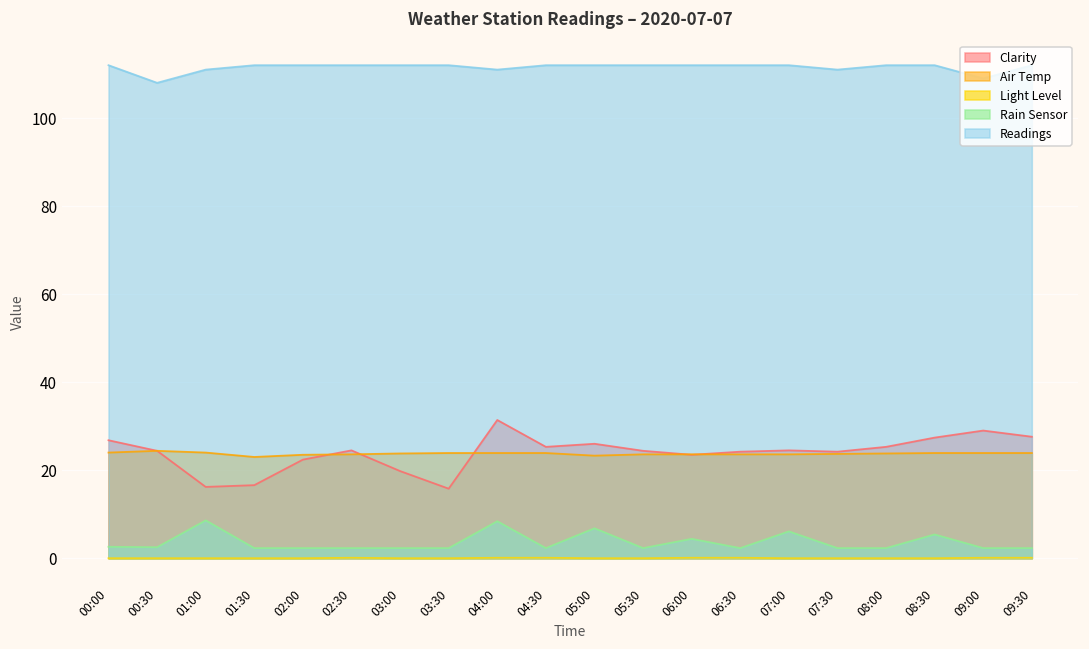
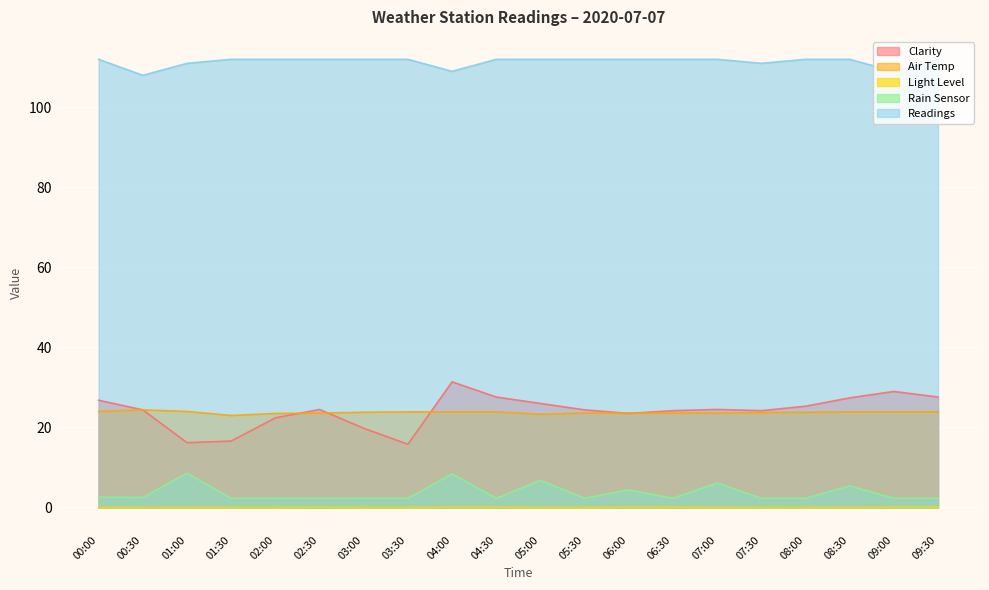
Readings, 04:00: 111 -> 109
Clarity, 04:30: 25 -> 28
